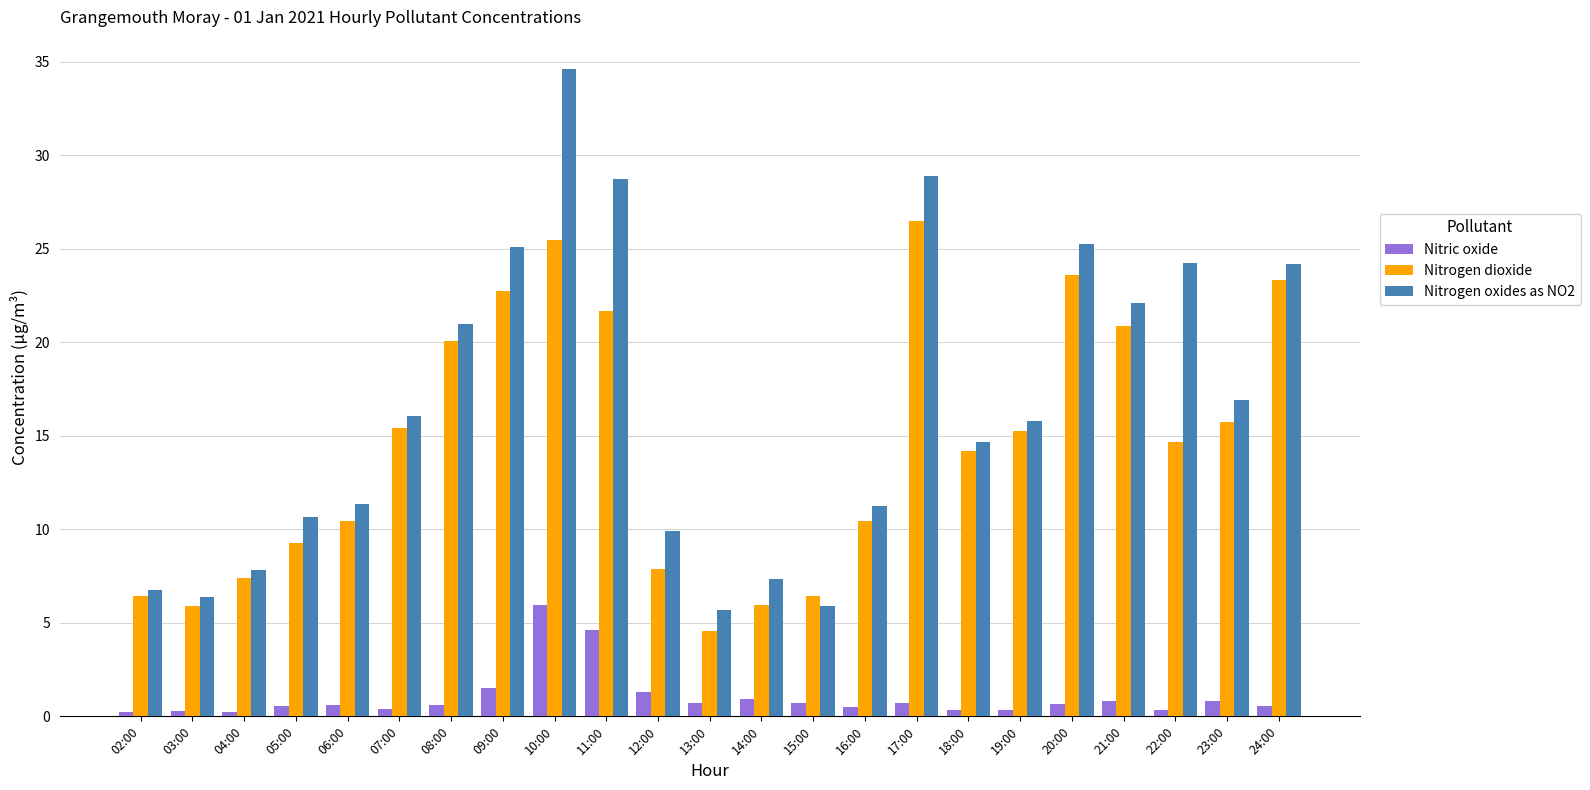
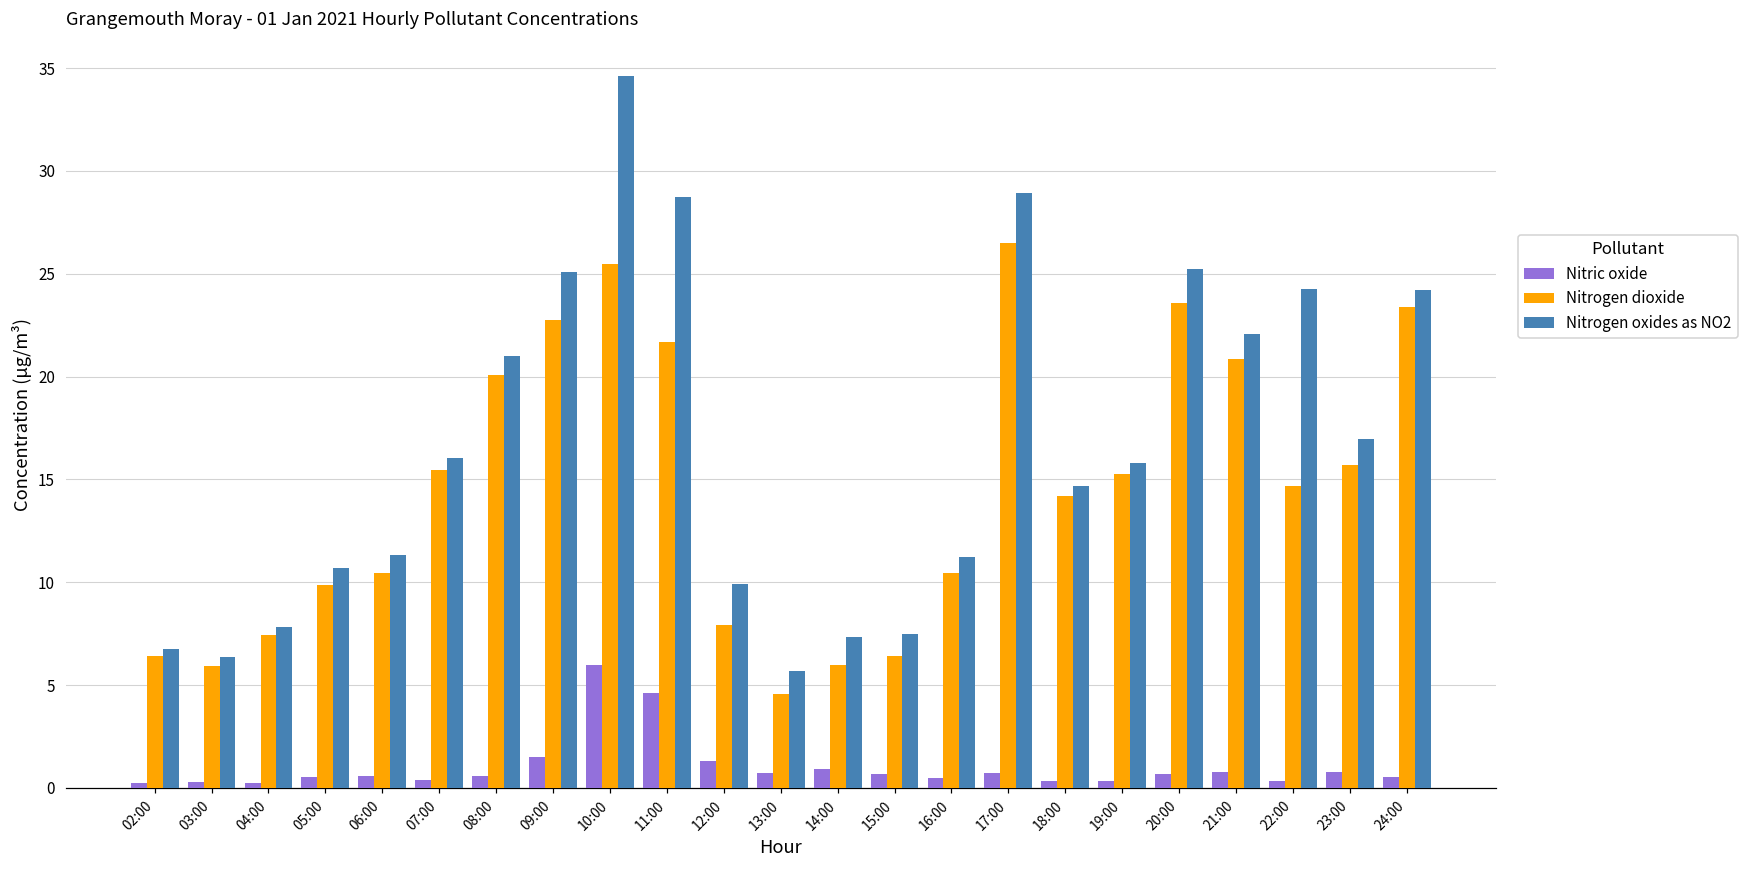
Nitrogen dioxide, 05:00: 9.3 -> 9.9
Nitrogen oxides as NO2, 15:00: 5.9 -> 7.5
